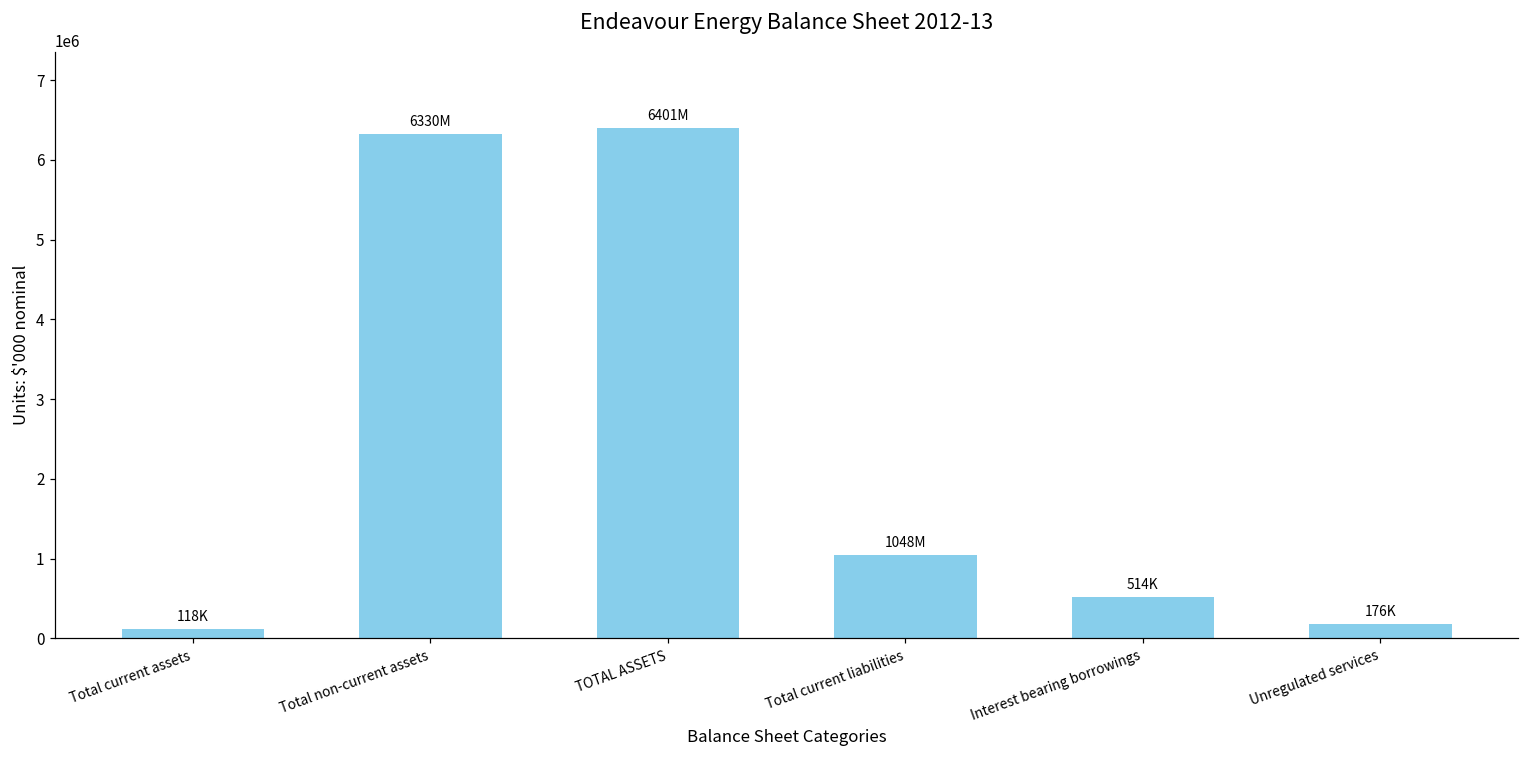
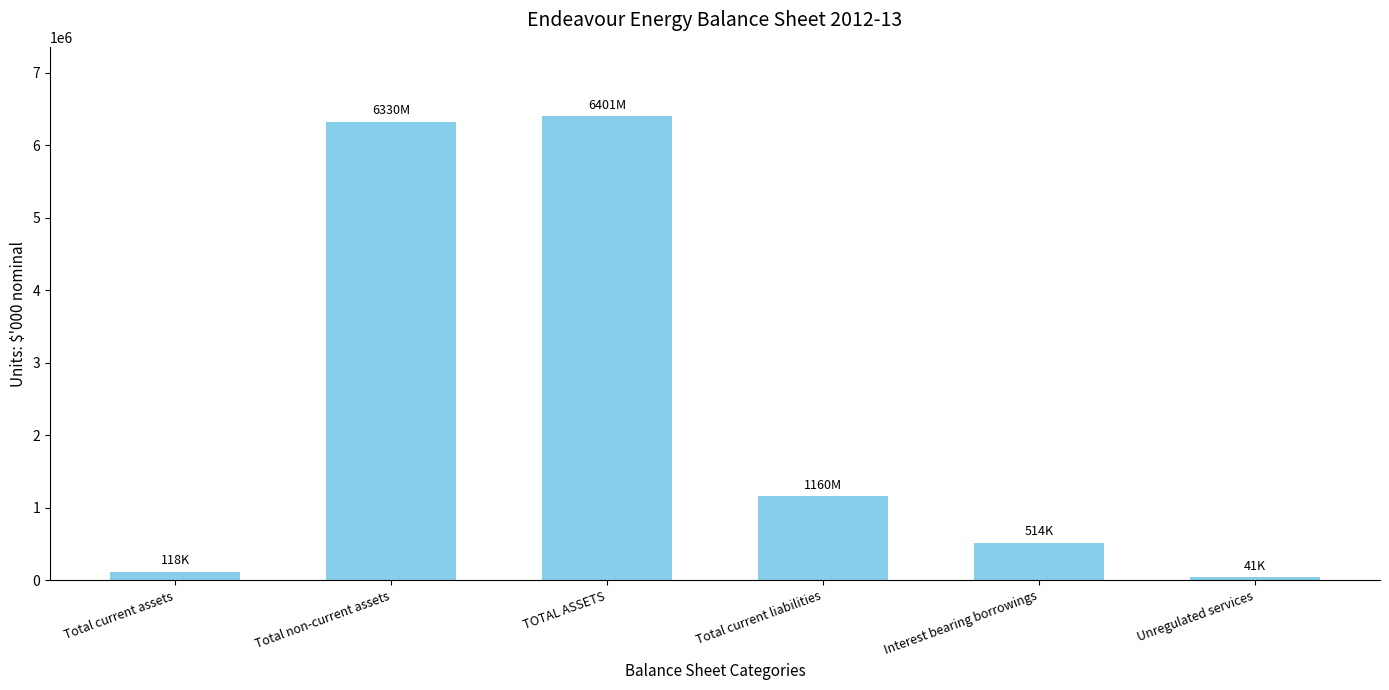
Total current liabilities: 1048M -> 1160M
Unregulated services: 176K -> 41K
